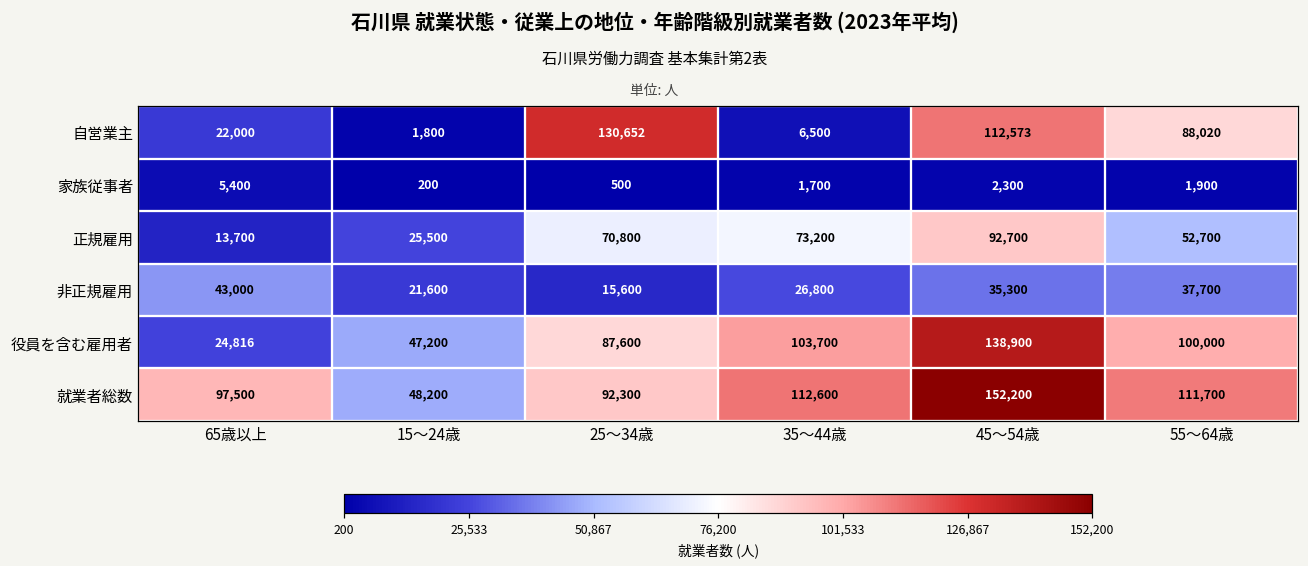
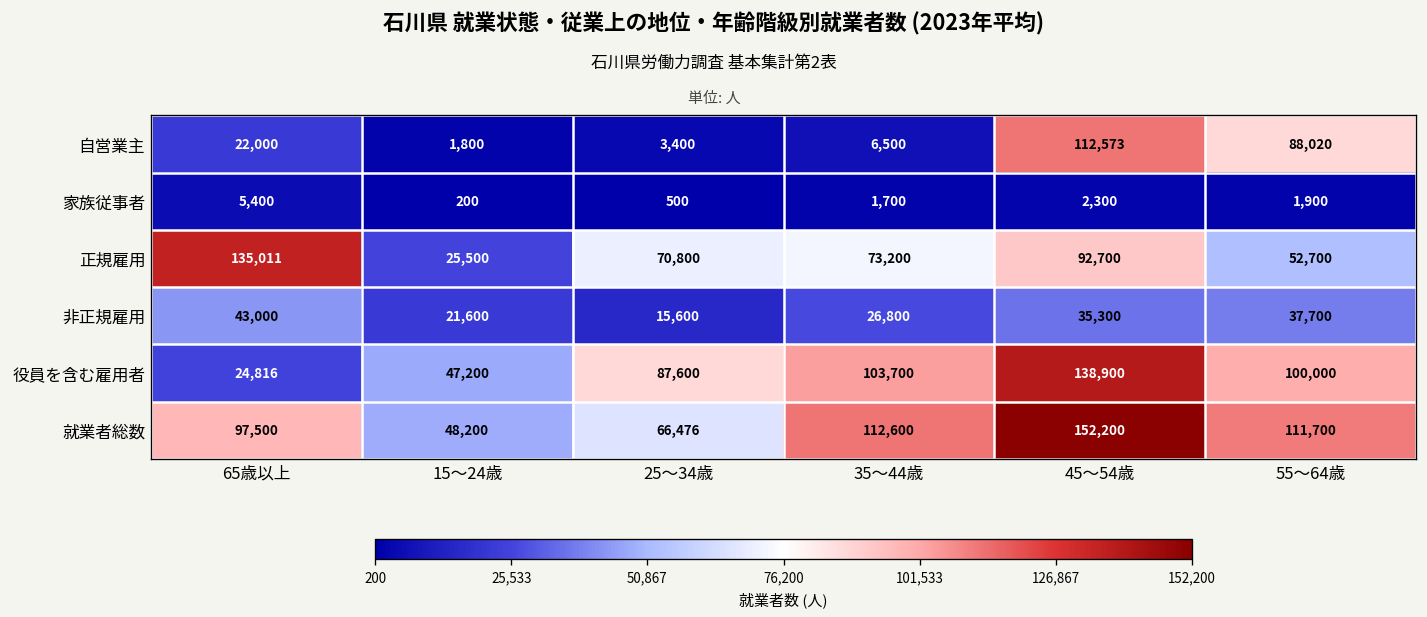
自営業主, 25～34歳: 130,652 -> 3,400
正規雇用, 65歳以上: 13,700 -> 135,011
就業者総数, 25～34歳: 92,300 -> 66,476
